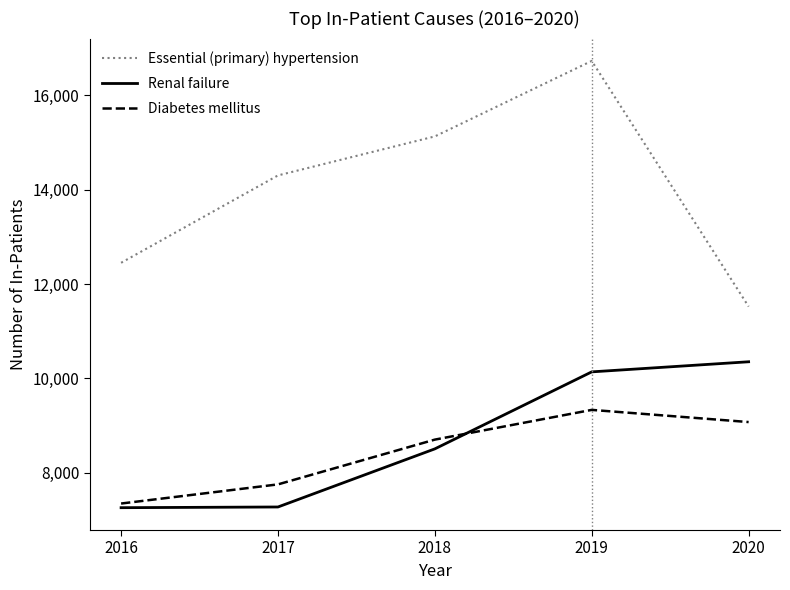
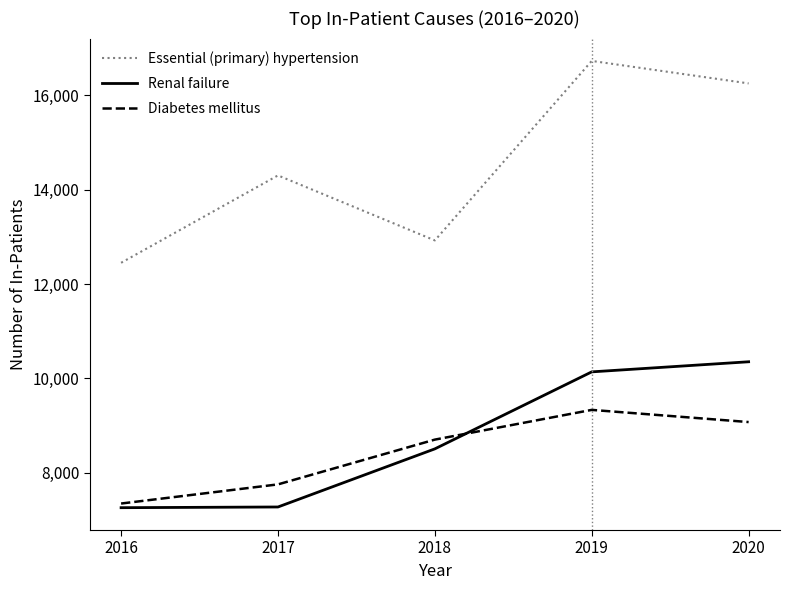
Essential (primary) hypertension, 2018: 15,100 -> 12,900
Essential (primary) hypertension, 2020: 11,500 -> 16,300
